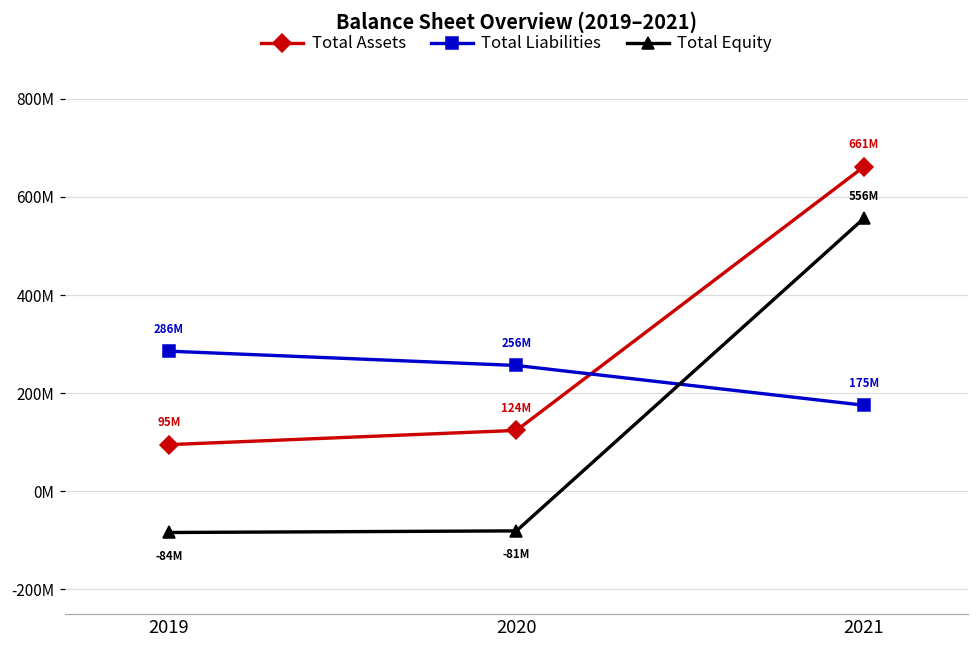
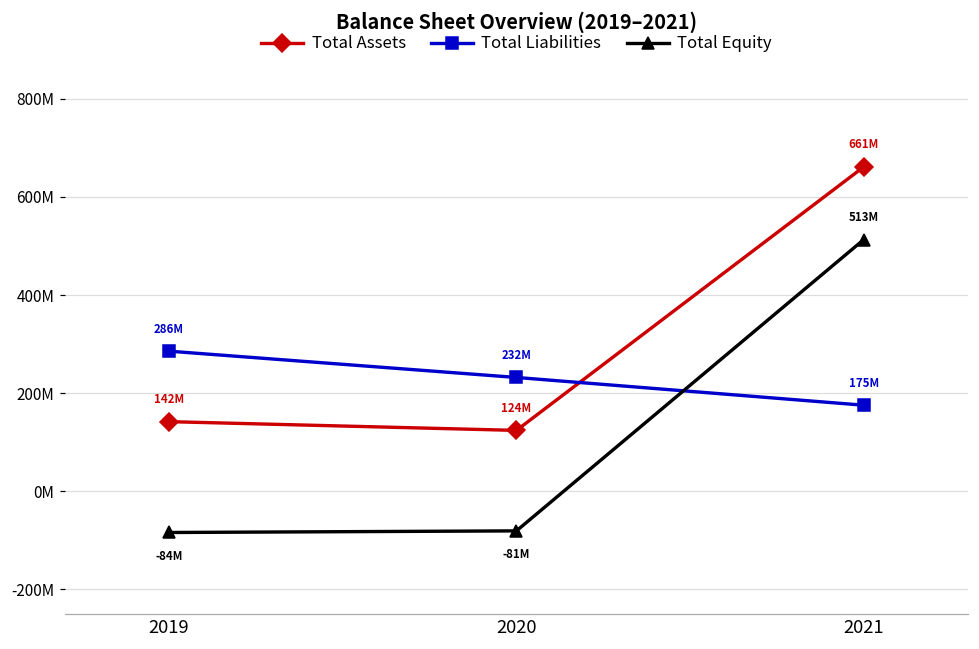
Total Assets, 2019: 95M -> 142M
Total Liabilities, 2020: 256M -> 232M
Total Equity, 2021: 556M -> 513M
